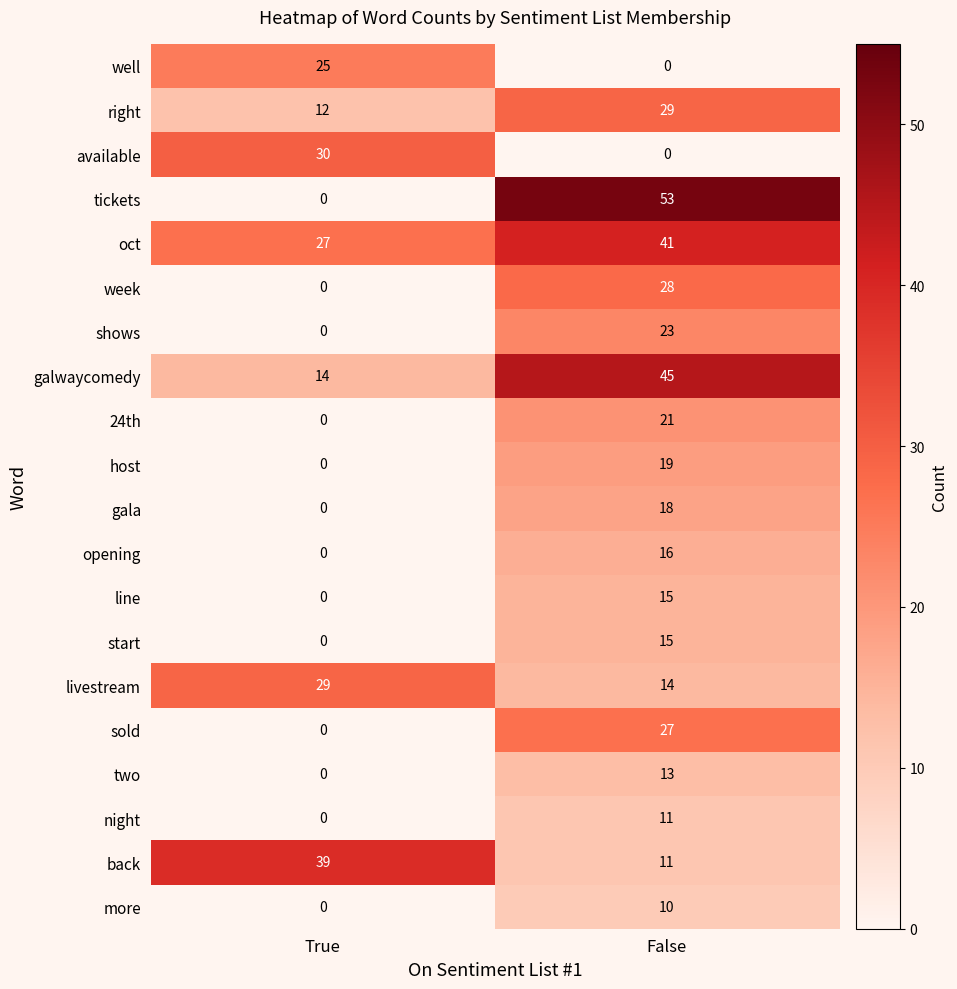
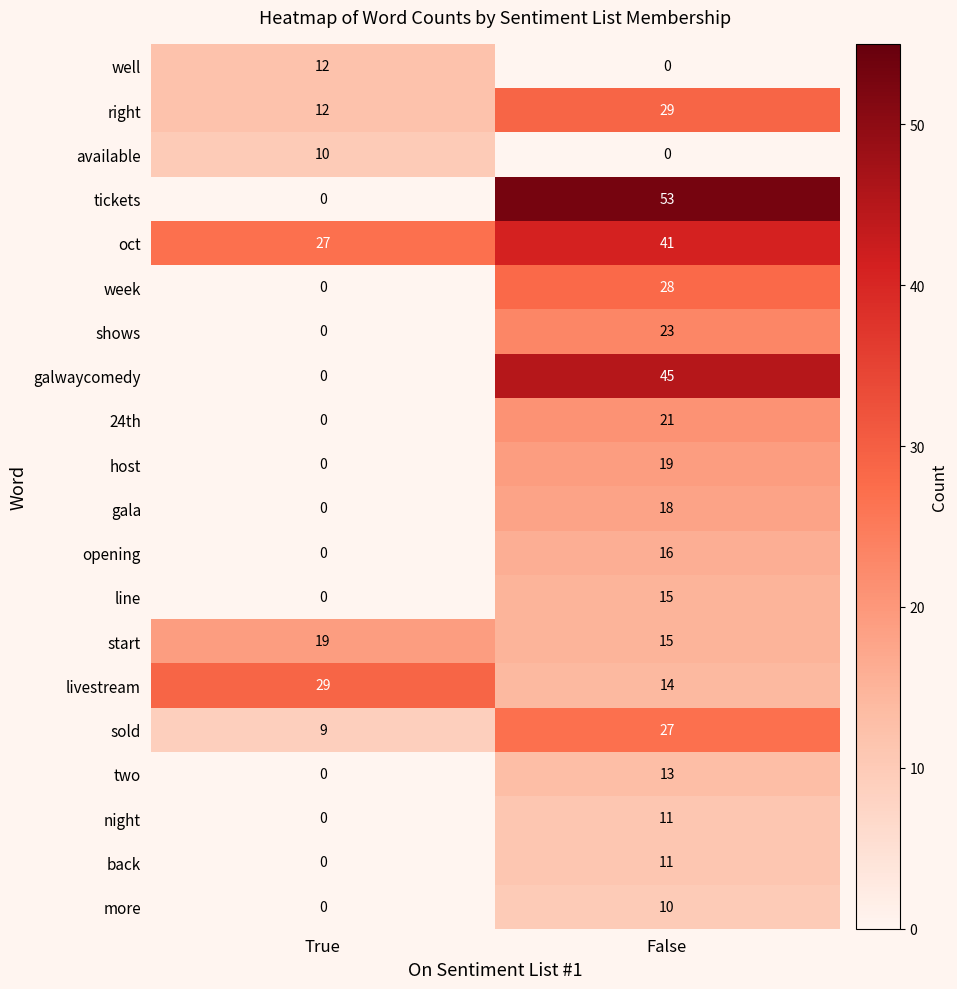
well, True: 25 -> 12
available, True: 30 -> 10
galwaycomedy, True: 14 -> 0
start, True: 0 -> 19
sold, True: 0 -> 9
back, True: 39 -> 0
